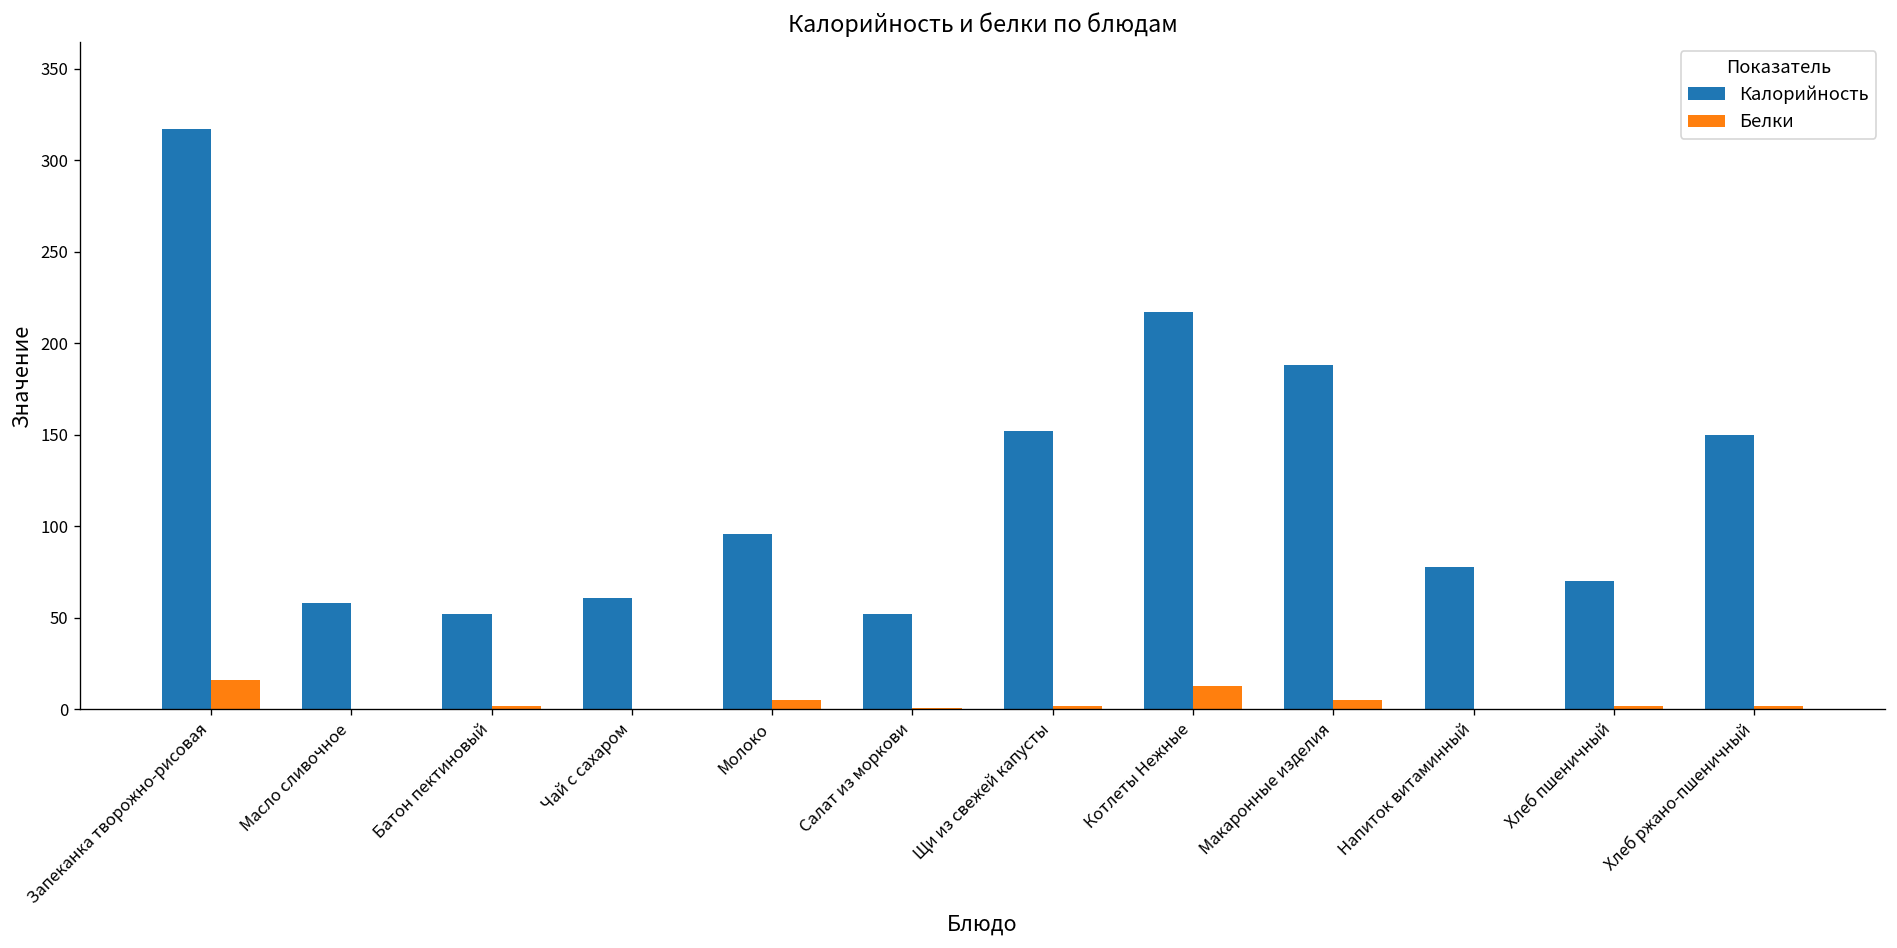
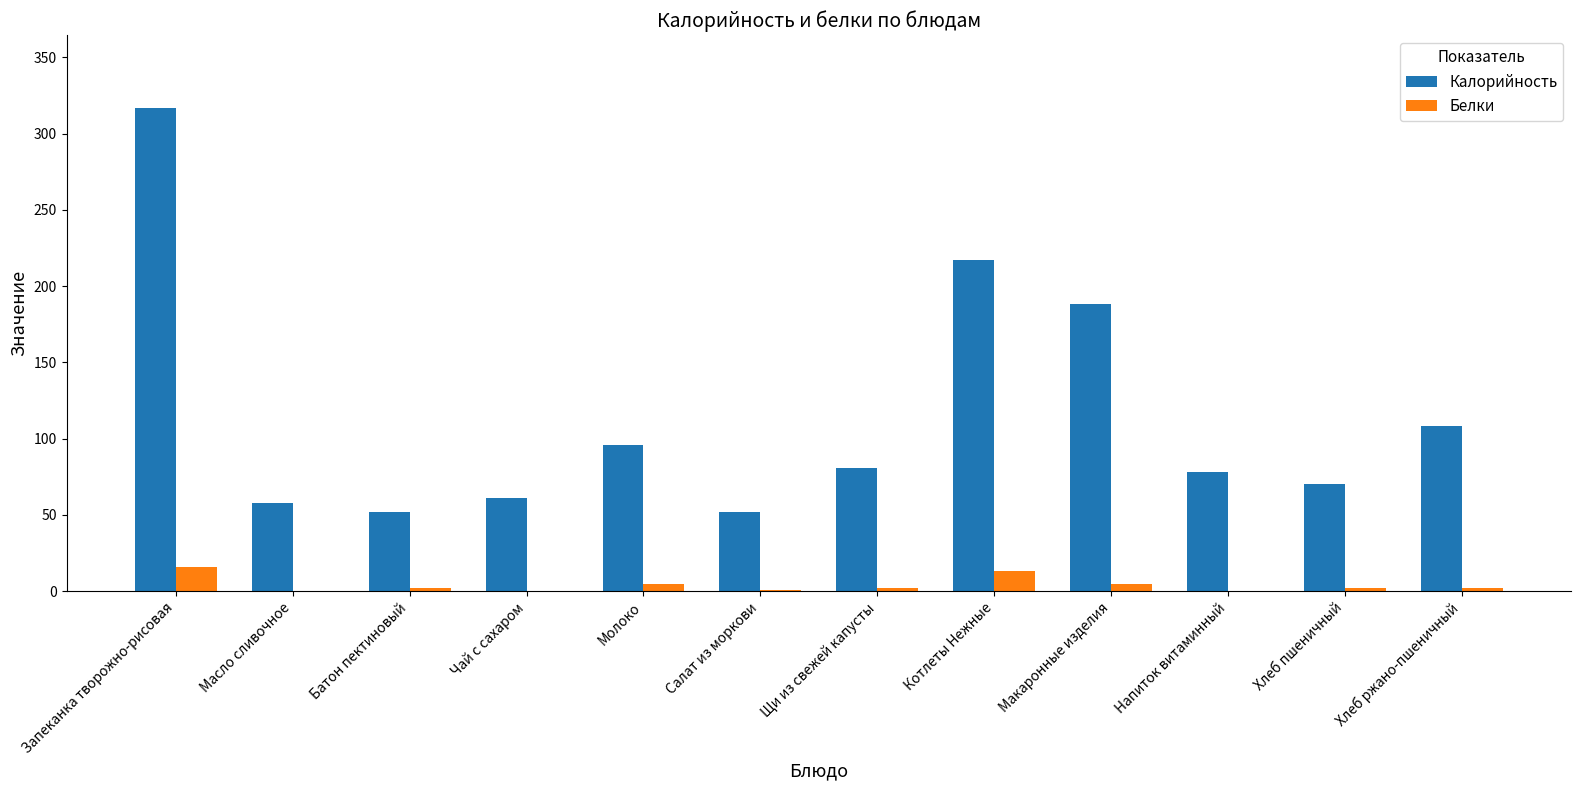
Калорийность, Щи из свежей капусты: 152 -> 81
Калорийность, Хлеб ржано-пшеничный: 150 -> 108
